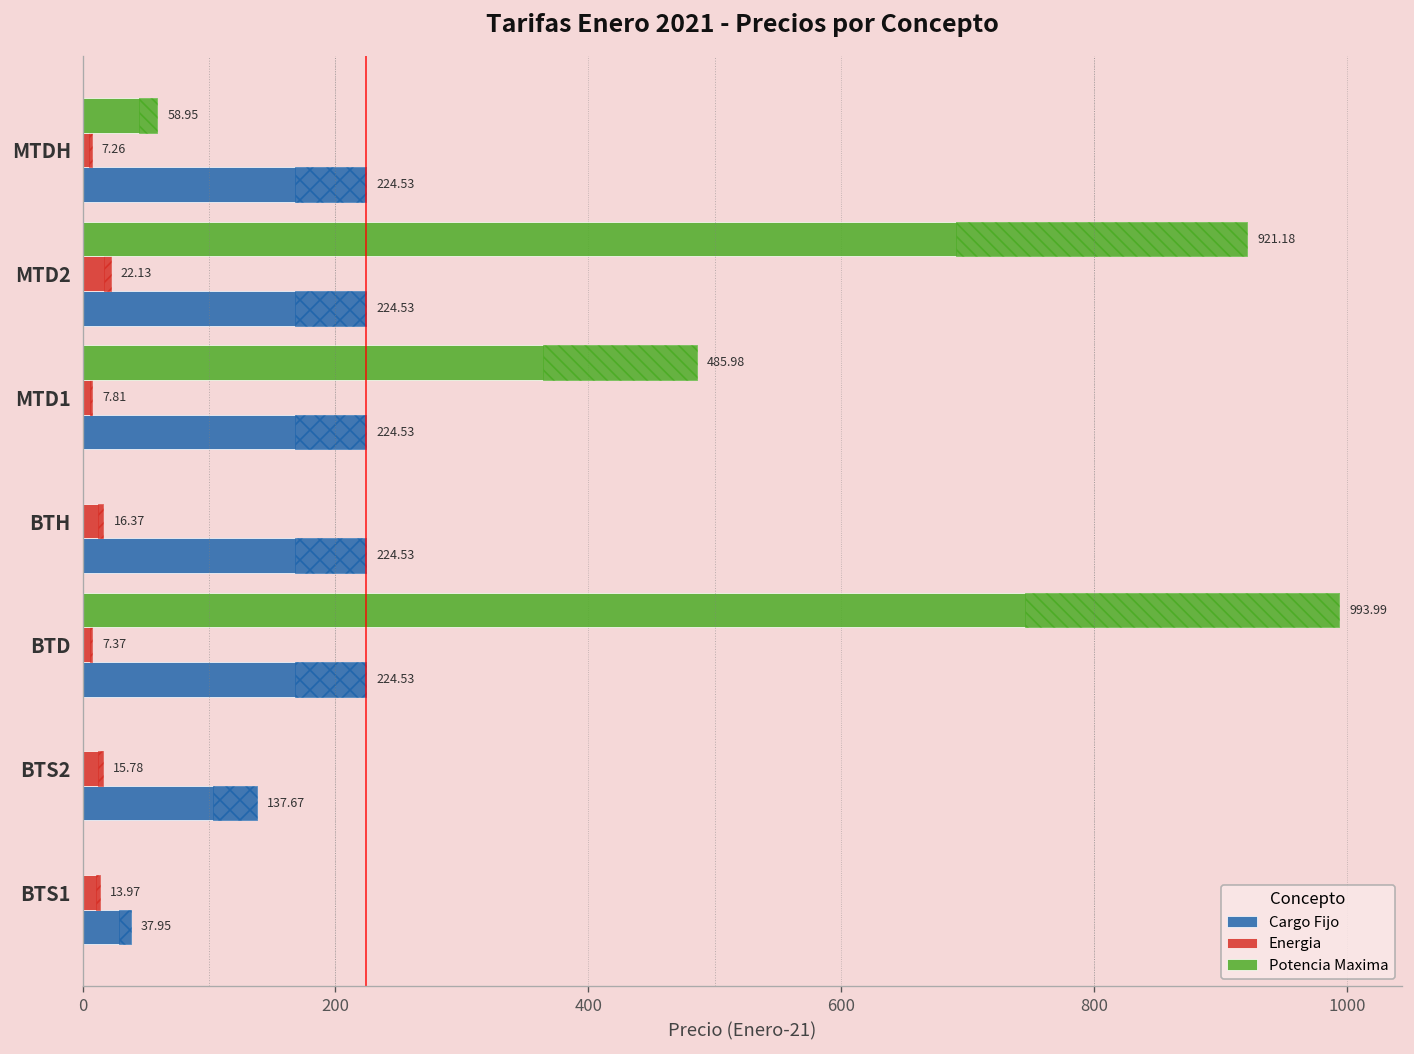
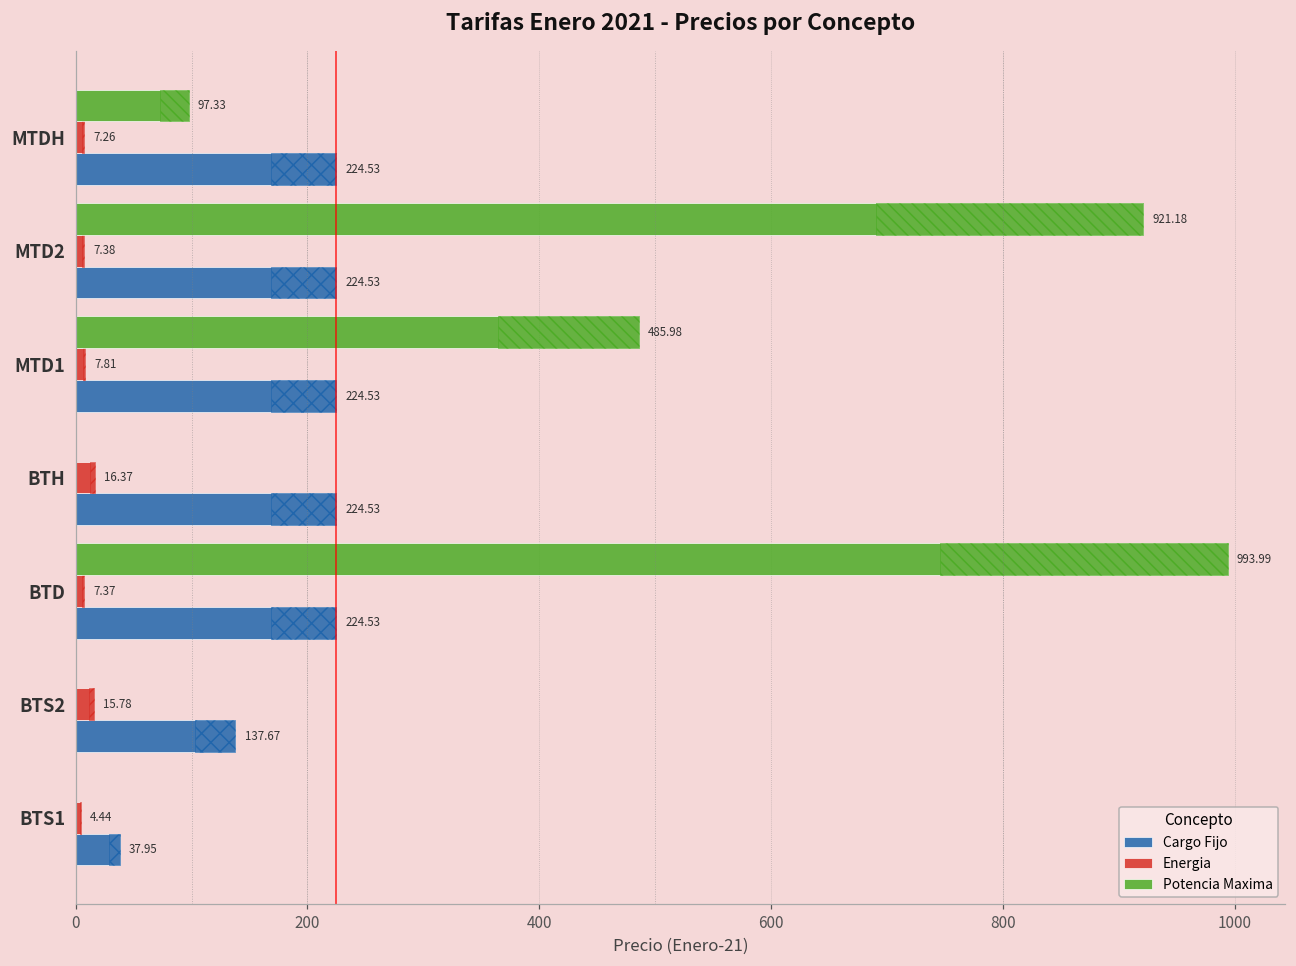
Potencia Maxima, MTDH: 58.95 -> 97.33
Energia, MTD2: 22.13 -> 7.38
Energia, BTS1: 13.97 -> 4.44
